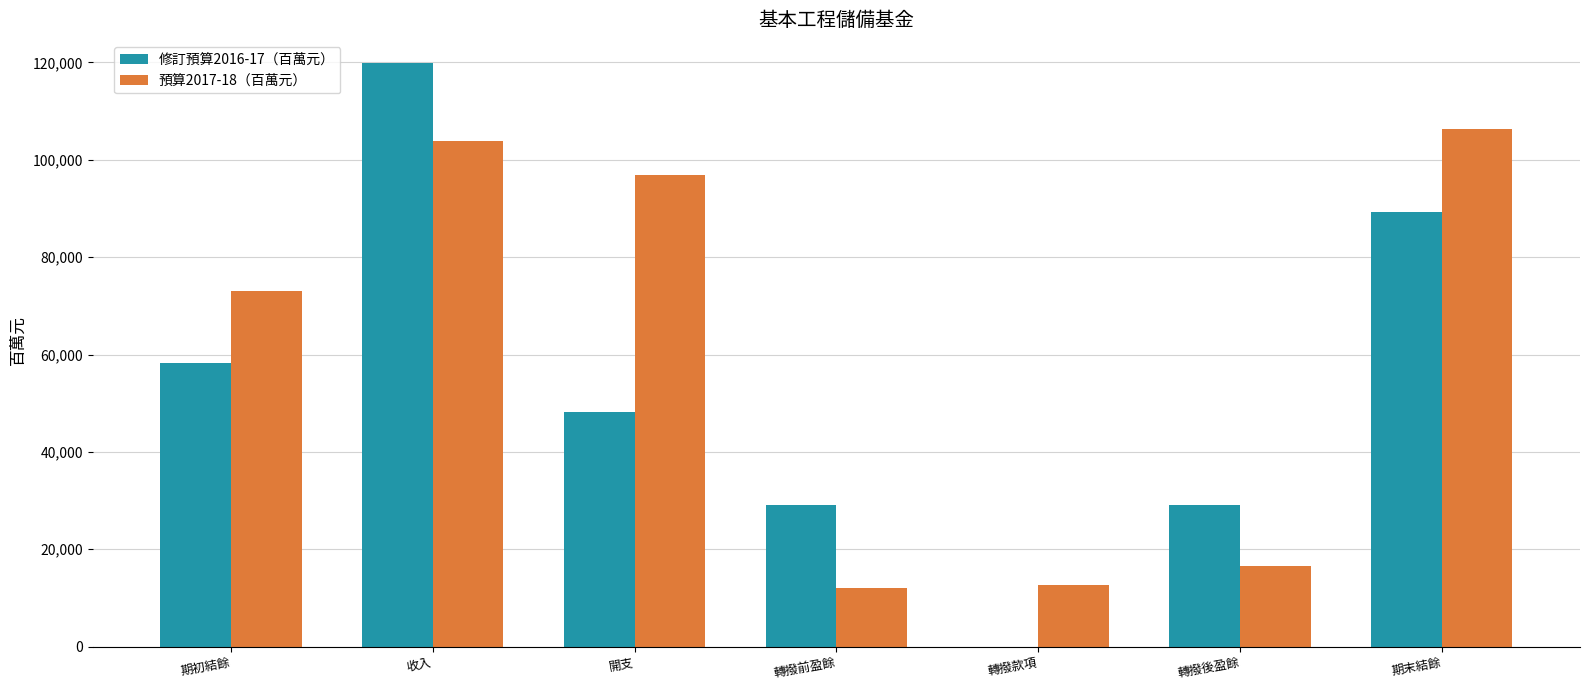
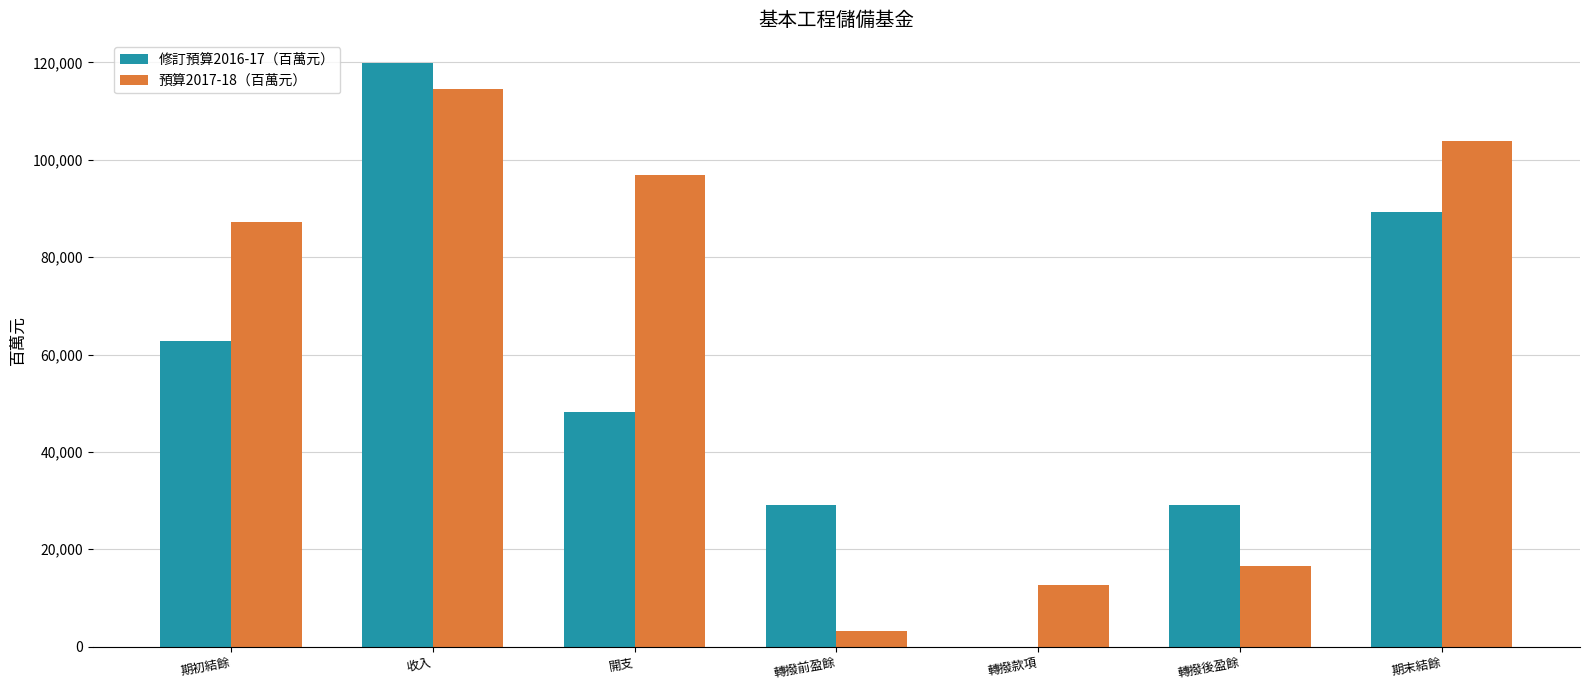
修訂預算2016-17（百萬元）, 期初結餘: 58,000 -> 63,000
預算2017-18（百萬元）, 期初結餘: 73,000 -> 87,000
預算2017-18（百萬元）, 收入: 104,000 -> 115,000
預算2017-18（百萬元）, 轉撥前盈餘: 12,000 -> 3,000
預算2017-18（百萬元）, 期末結餘: 106,000 -> 104,000
